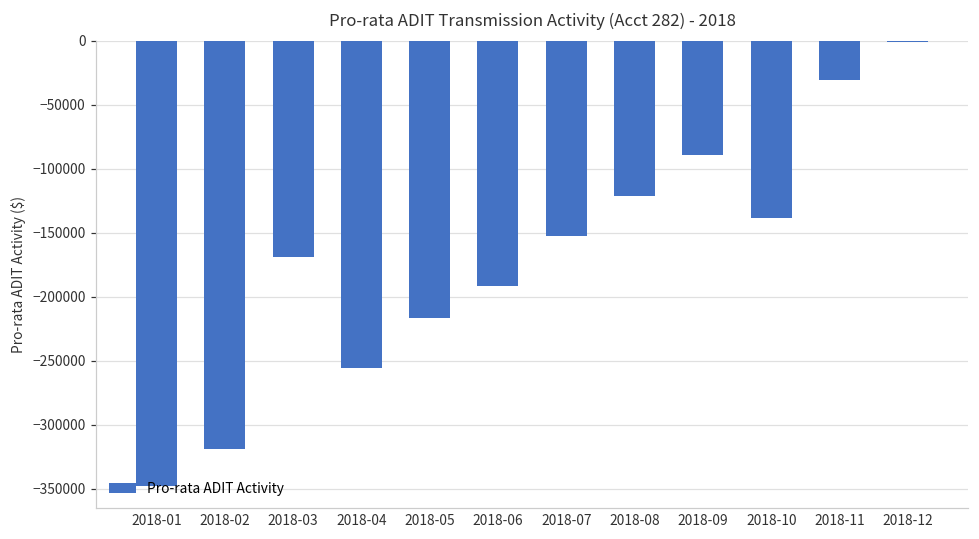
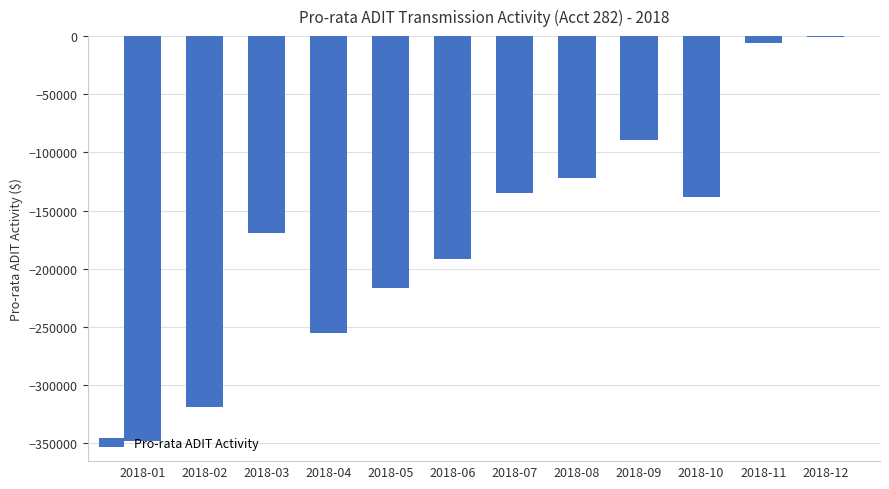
2018-07: -152000 -> -135000
2018-11: -31000 -> -6000
